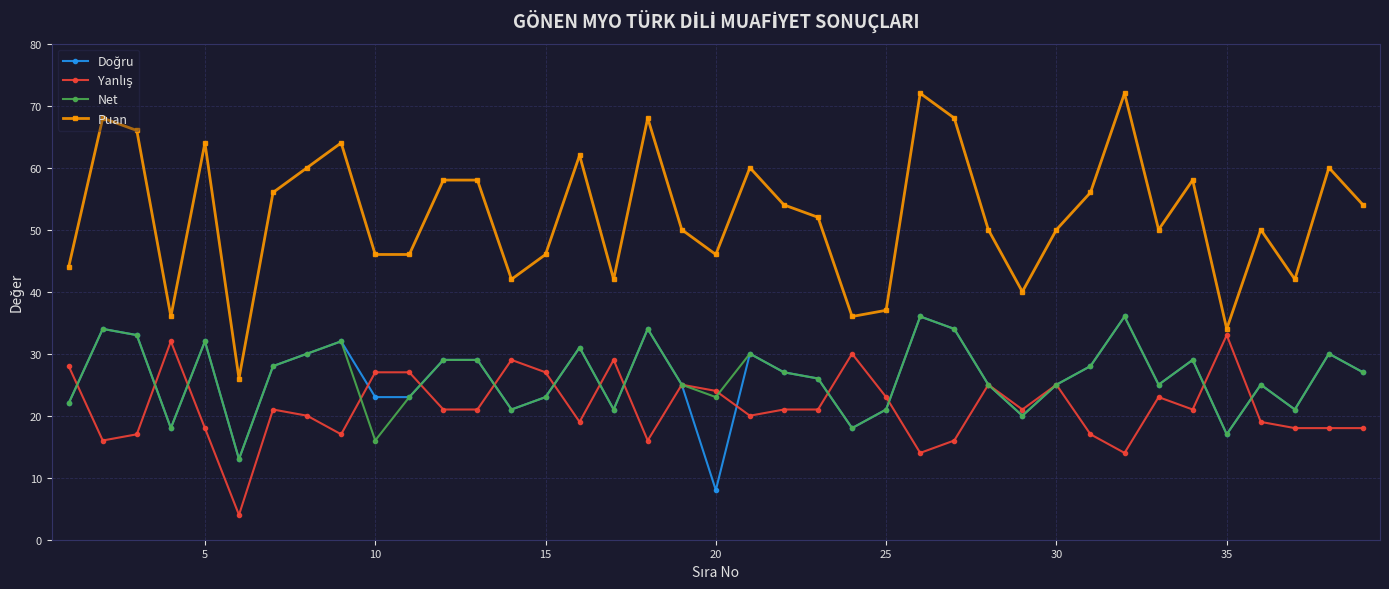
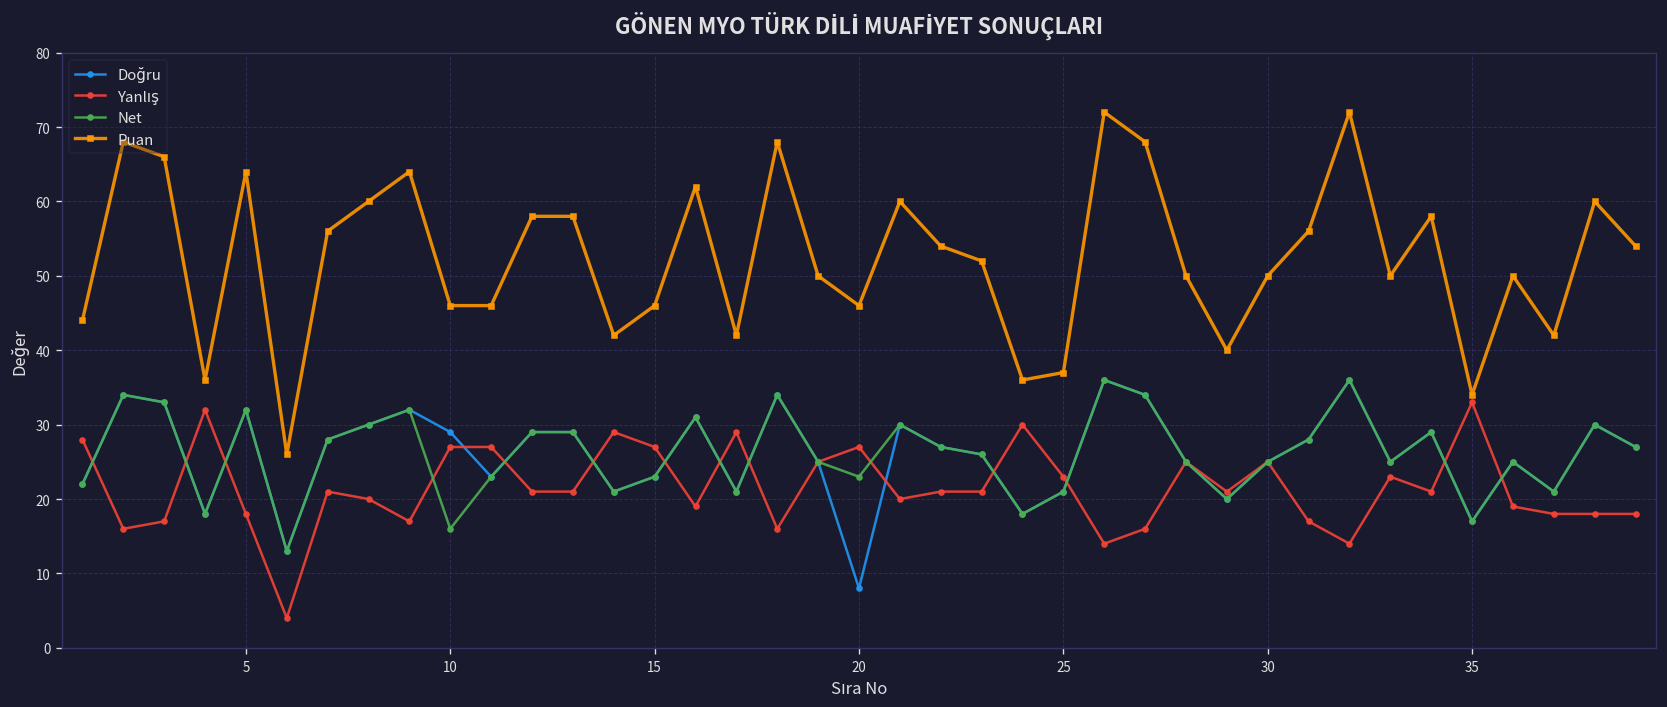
Doğru, 10: 23 -> 29
Yanlış, 20: 24 -> 27
